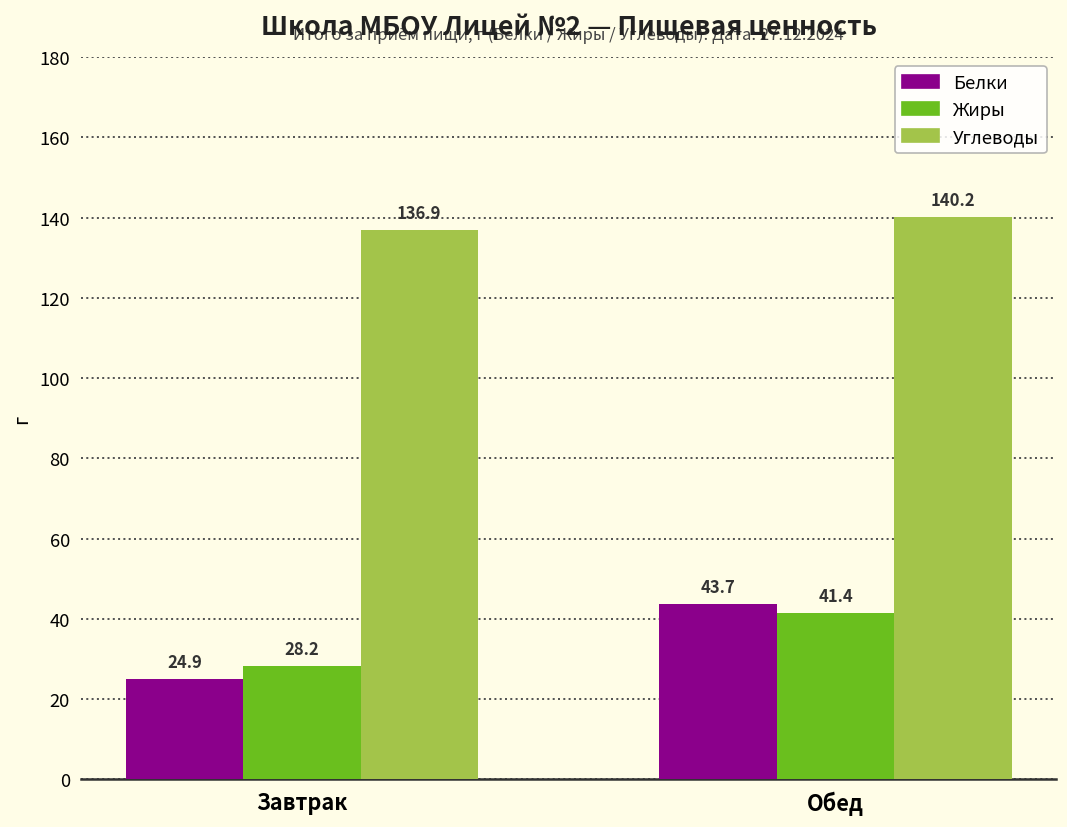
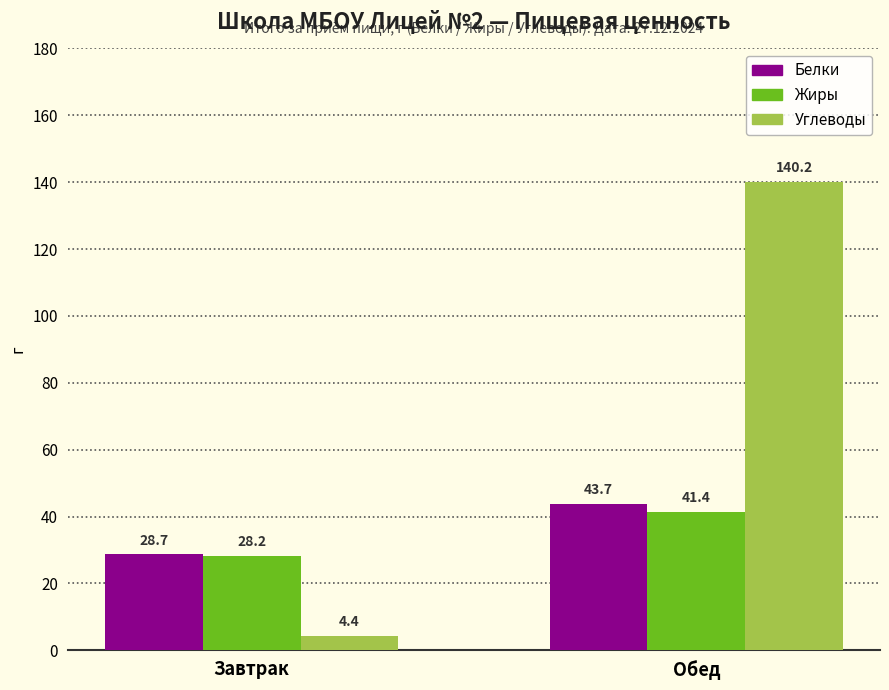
Белки, Завтрак: 24.9 -> 28.7
Углеводы, Завтрак: 136.9 -> 4.4
